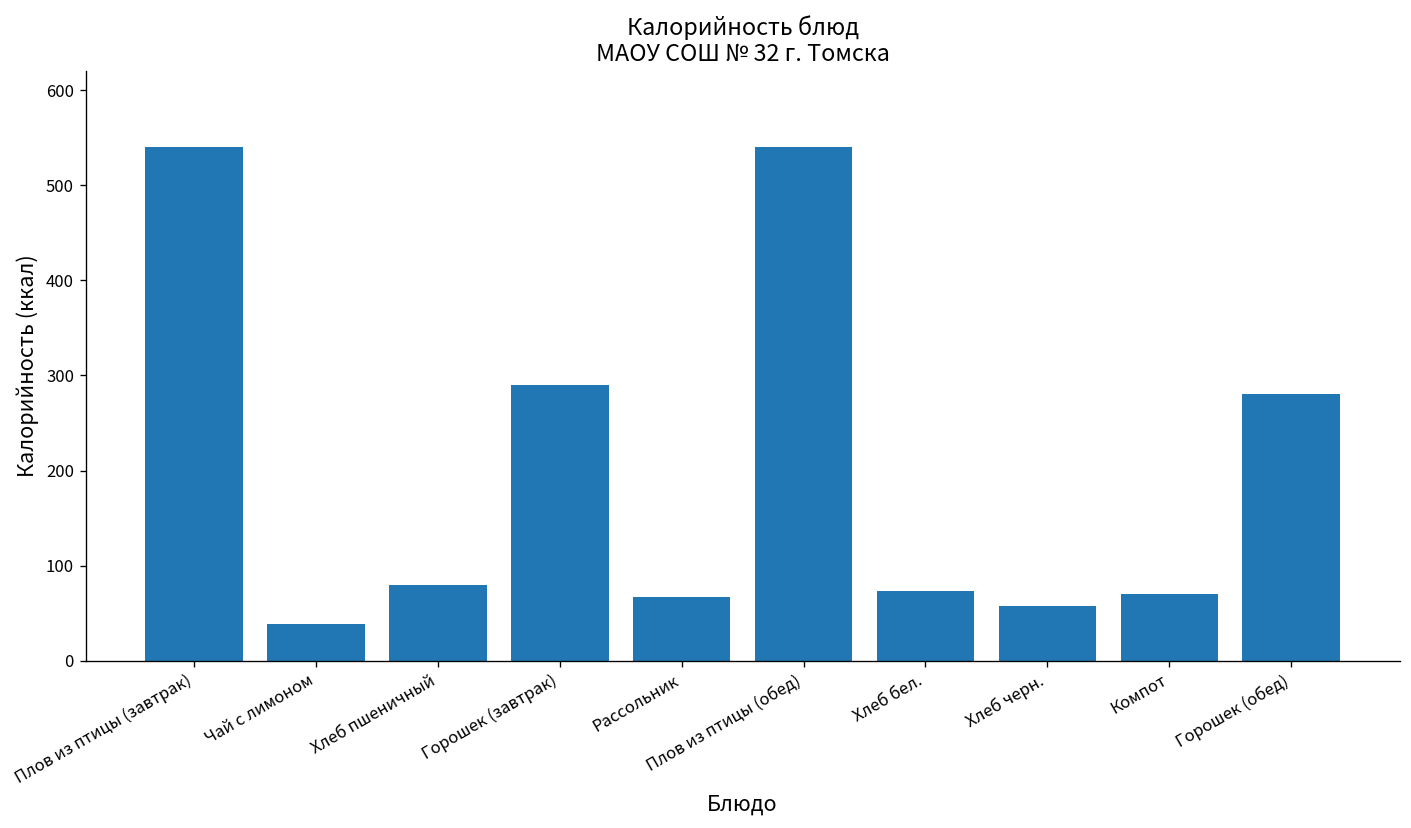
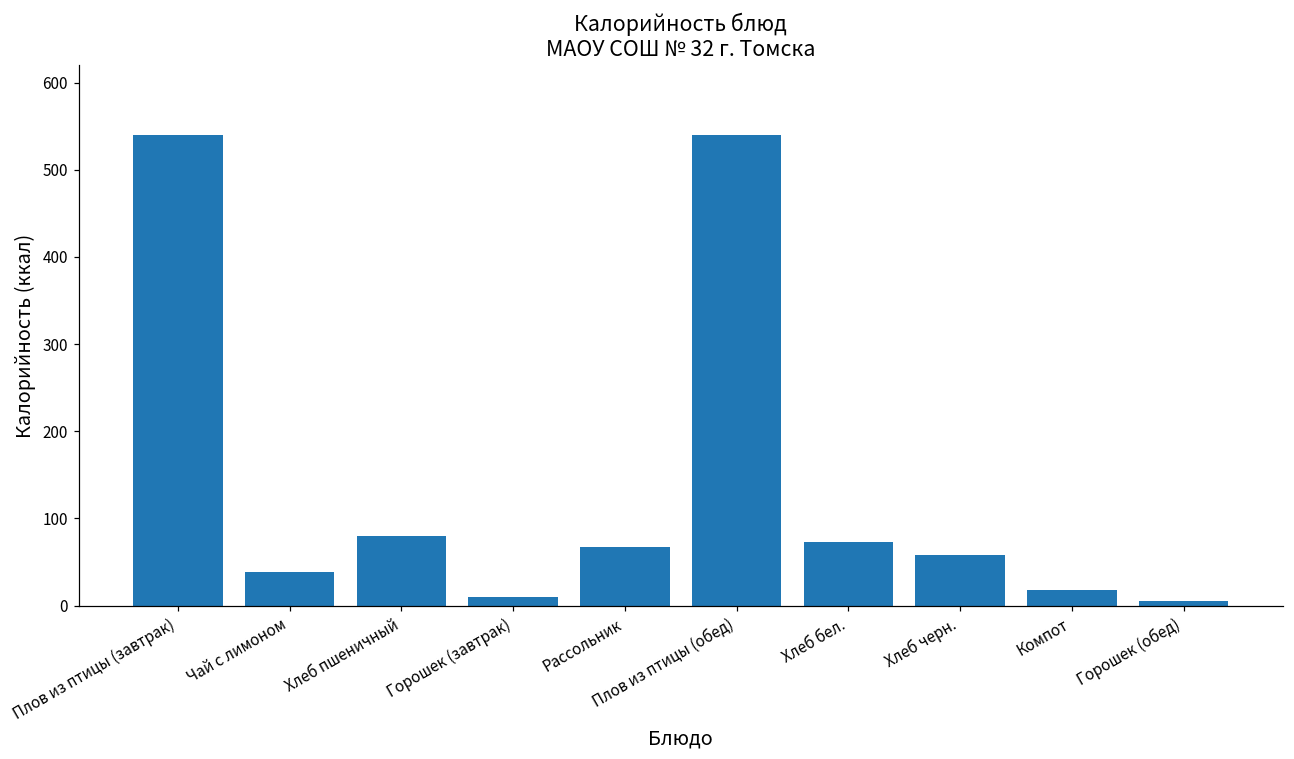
Горошек (завтрак): 290 -> 10
Компот: 70 -> 20
Горошек (обед): 280 -> 10
